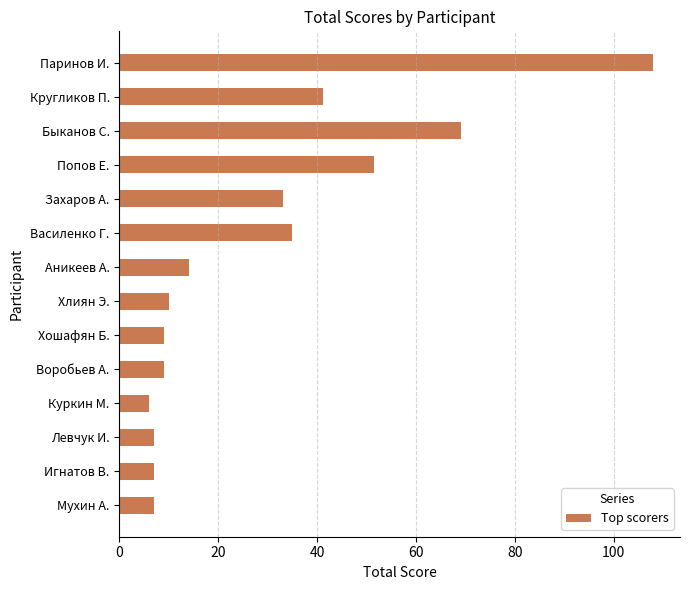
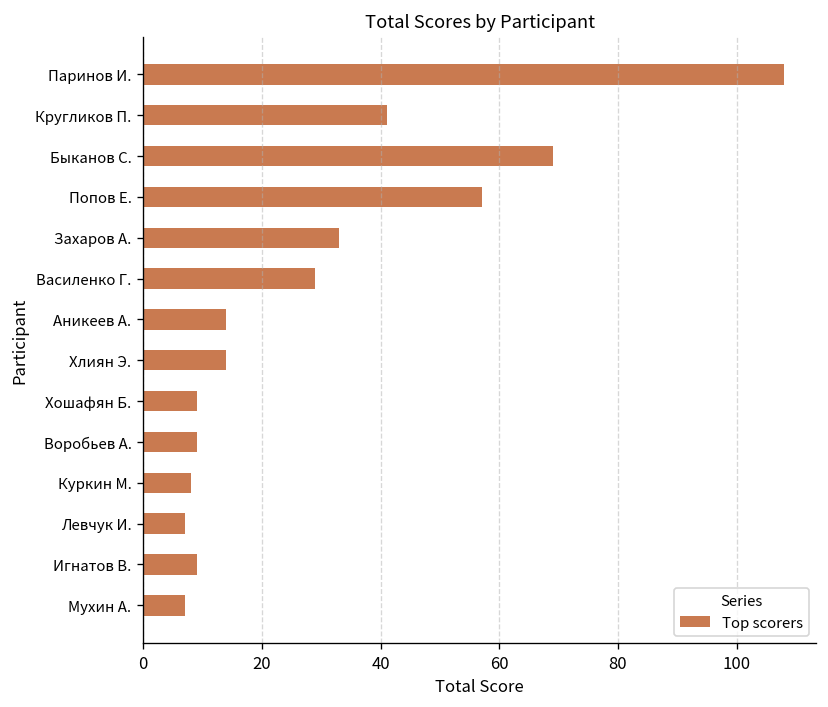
Попов Е.: 52 -> 57
Василенко Г.: 35 -> 29
Хлиян Э.: 10 -> 14
Куркин М.: 6 -> 8
Игнатов В.: 7 -> 9
